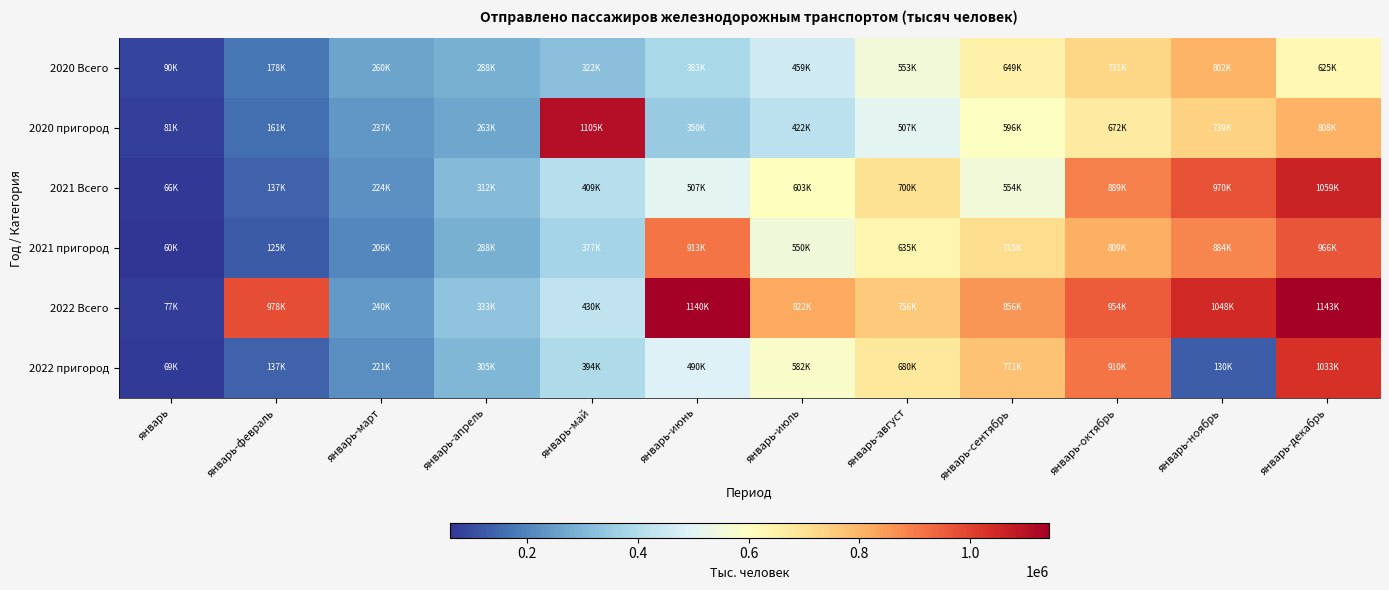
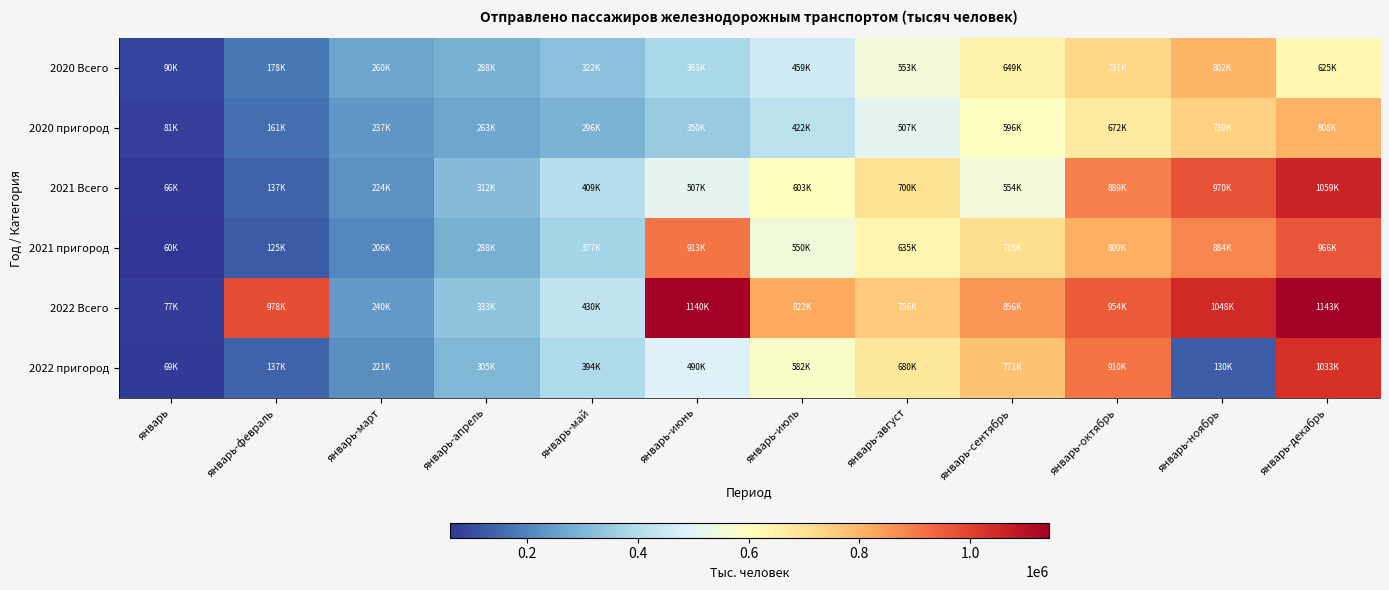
2020 пригород, январь-май: 1105K -> 296K
